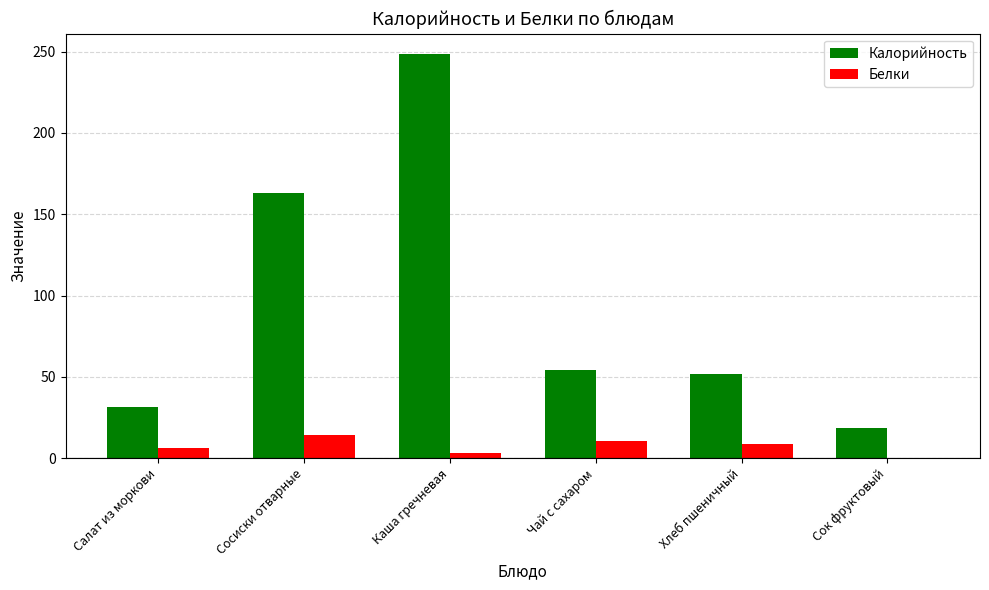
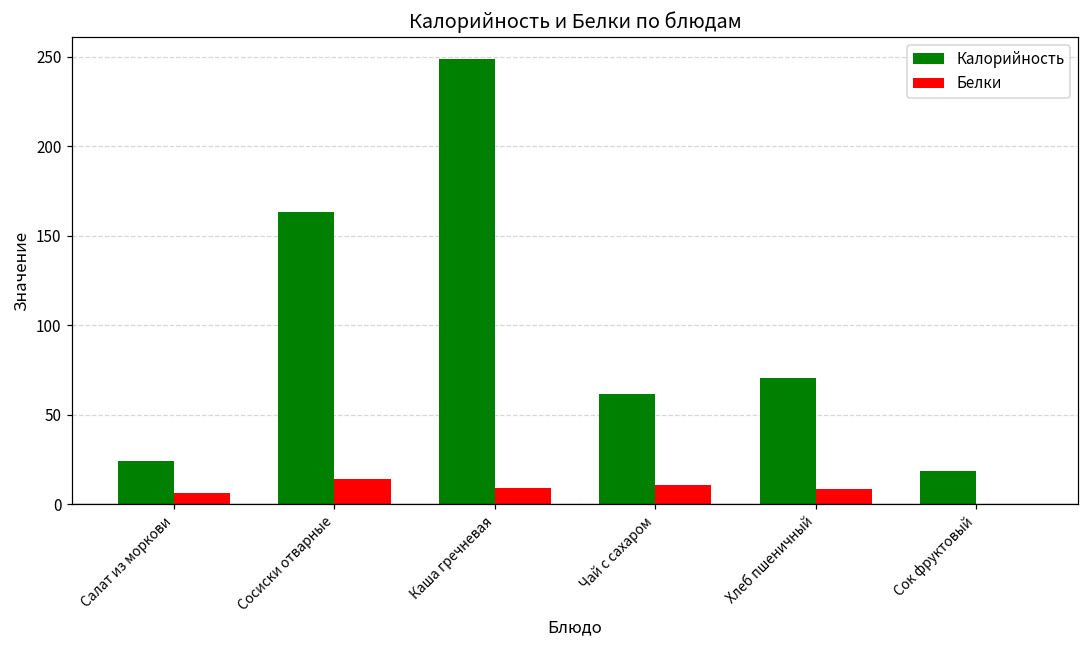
Калорийность, Салат из моркови: 31 -> 24
Белки, Каша гречневая: 3 -> 9
Калорийность, Чай с сахаром: 54 -> 61
Калорийность, Хлеб пшеничный: 52 -> 71
